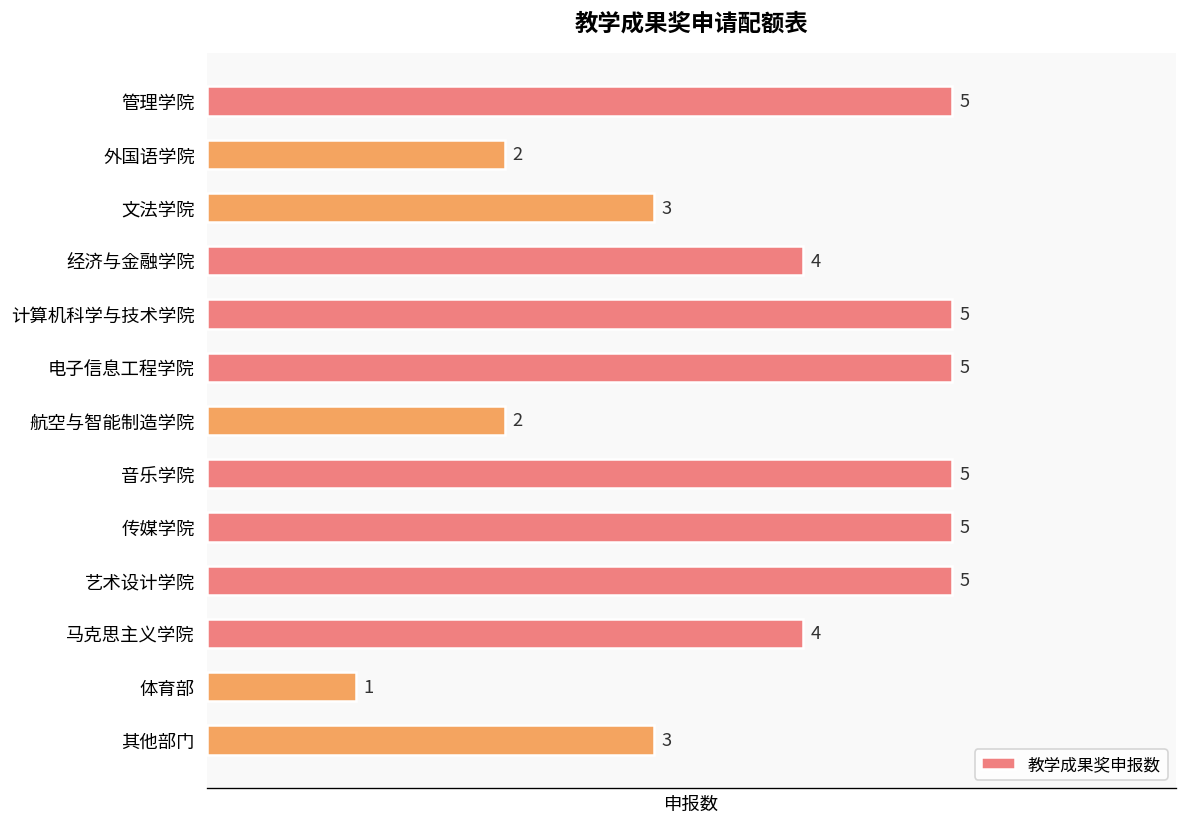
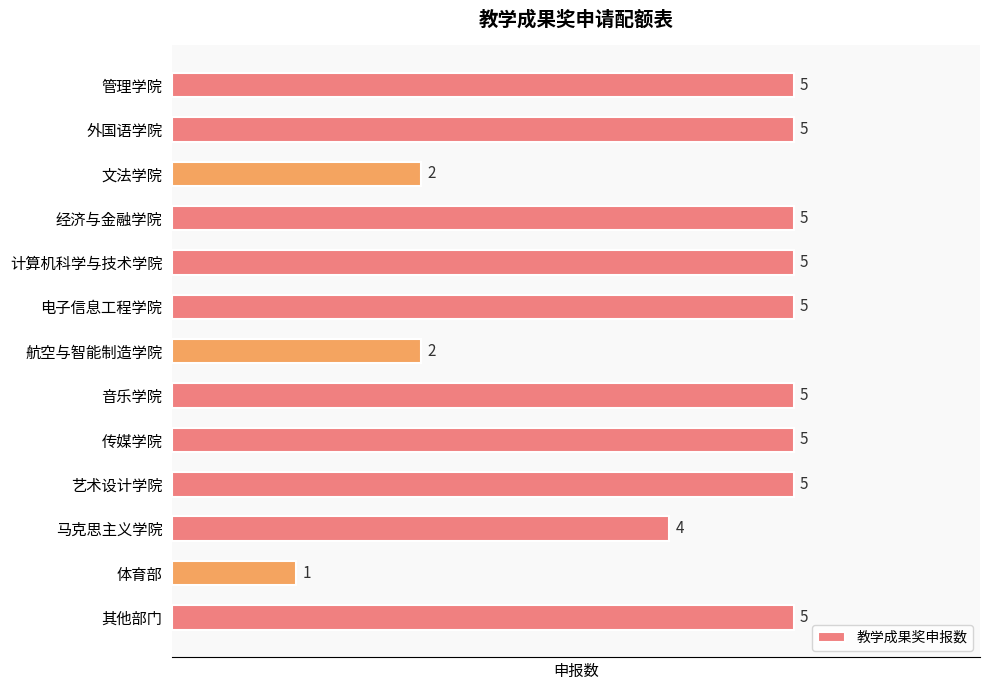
外国语学院: 2 -> 5
文法学院: 3 -> 2
经济与金融学院: 4 -> 5
其他部门: 3 -> 5
